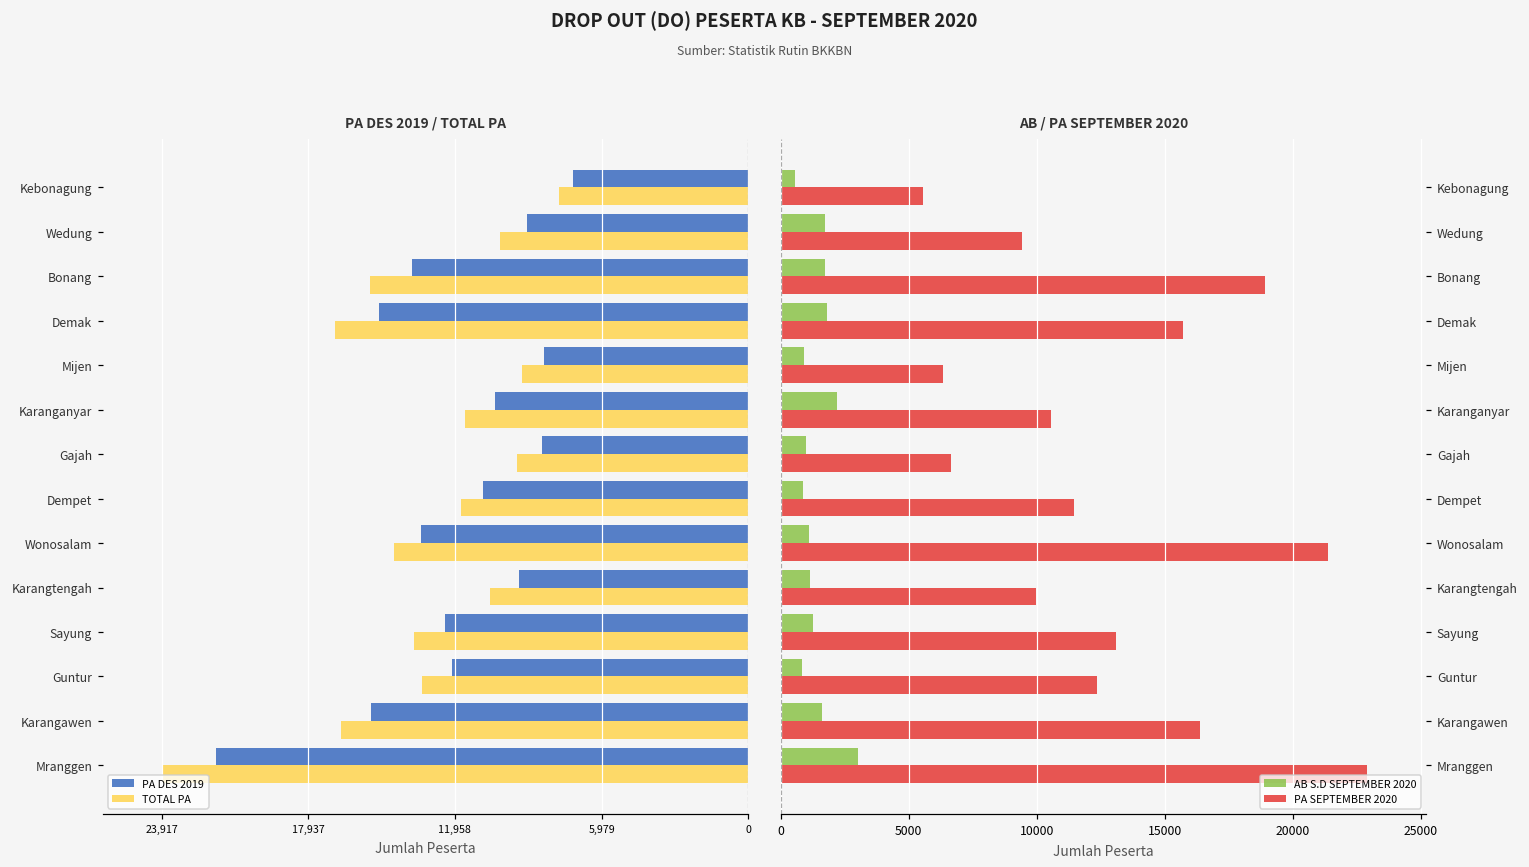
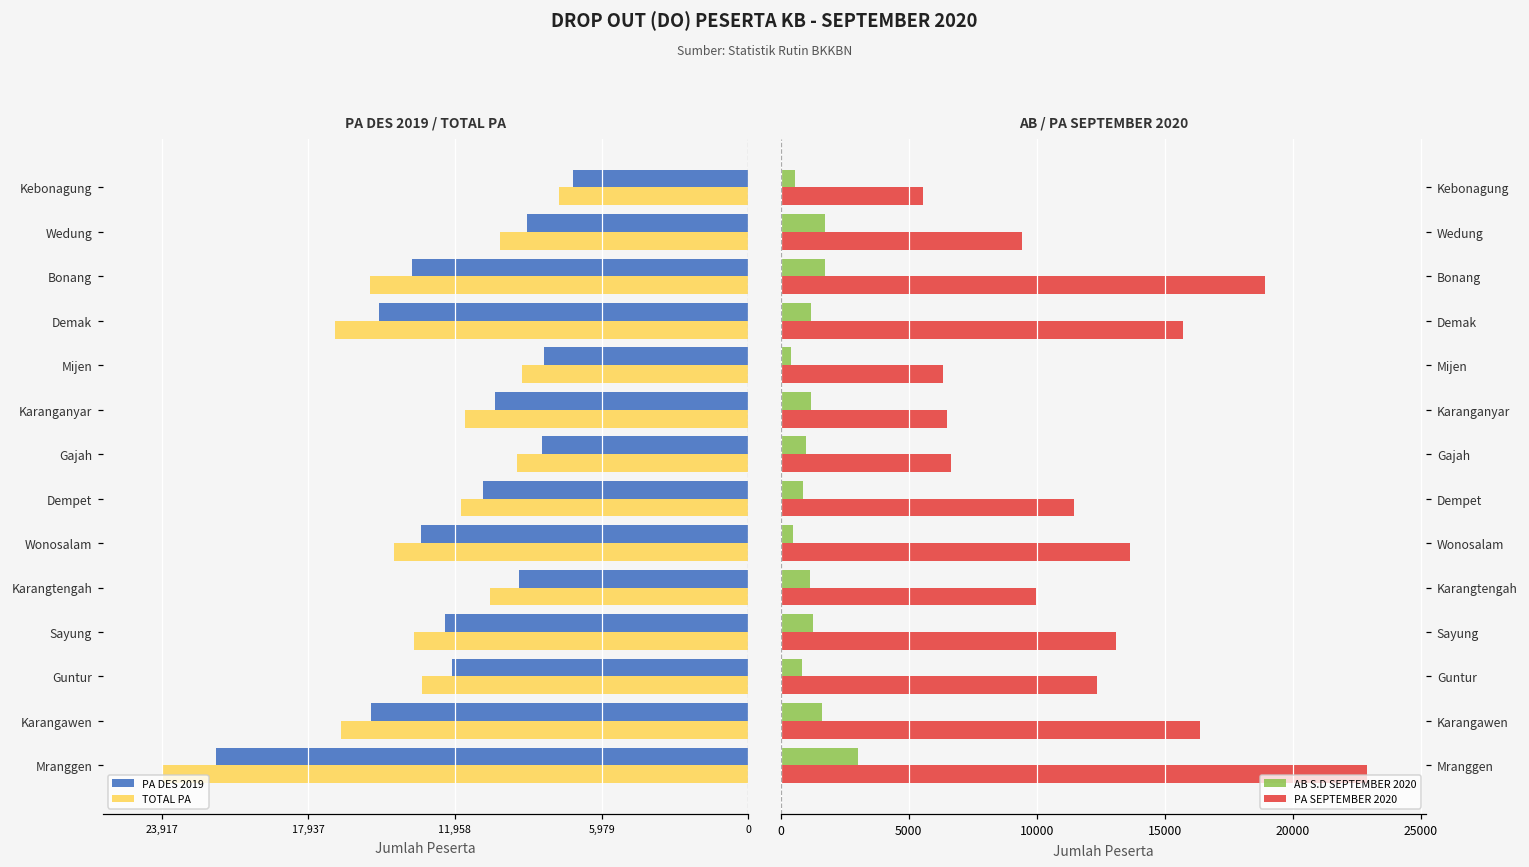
AB / PA SEPTEMBER 2020, AB S.D SEPTEMBER 2020, Demak: 1800 -> 1200
AB / PA SEPTEMBER 2020, AB S.D SEPTEMBER 2020, Mijen: 900 -> 400
AB / PA SEPTEMBER 2020, AB S.D SEPTEMBER 2020, Karanganyar: 2200 -> 1200
AB / PA SEPTEMBER 2020, PA SEPTEMBER 2020, Karanganyar: 10600 -> 6500
AB / PA SEPTEMBER 2020, AB S.D SEPTEMBER 2020, Wonosalam: 1100 -> 500
AB / PA SEPTEMBER 2020, PA SEPTEMBER 2020, Wonosalam: 21400 -> 13700
